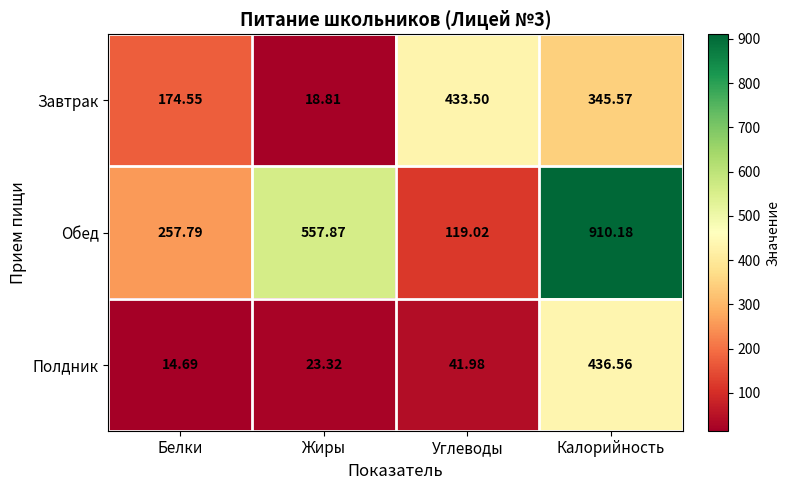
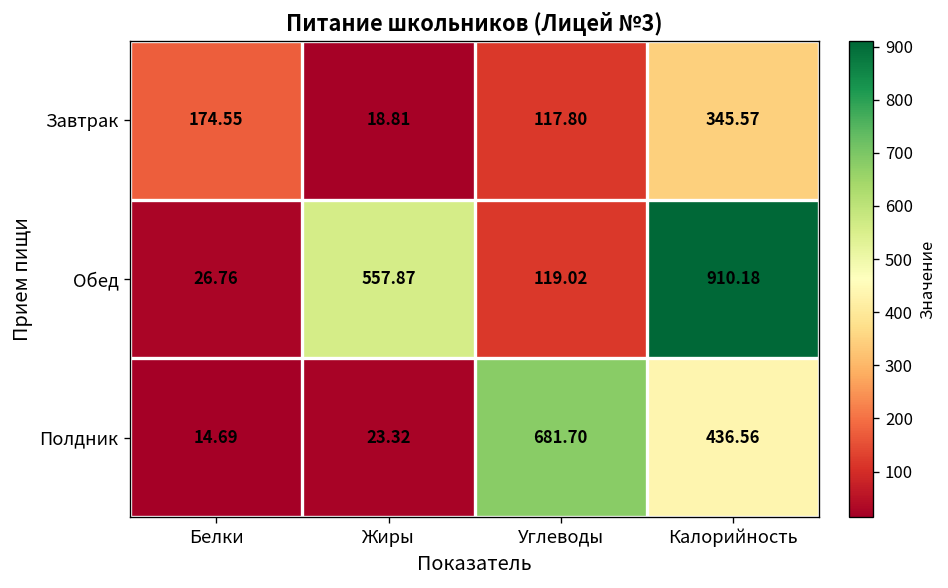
Завтрак, Углеводы: 433.50 -> 117.80
Обед, Белки: 257.79 -> 26.76
Полдник, Углеводы: 41.98 -> 681.70
